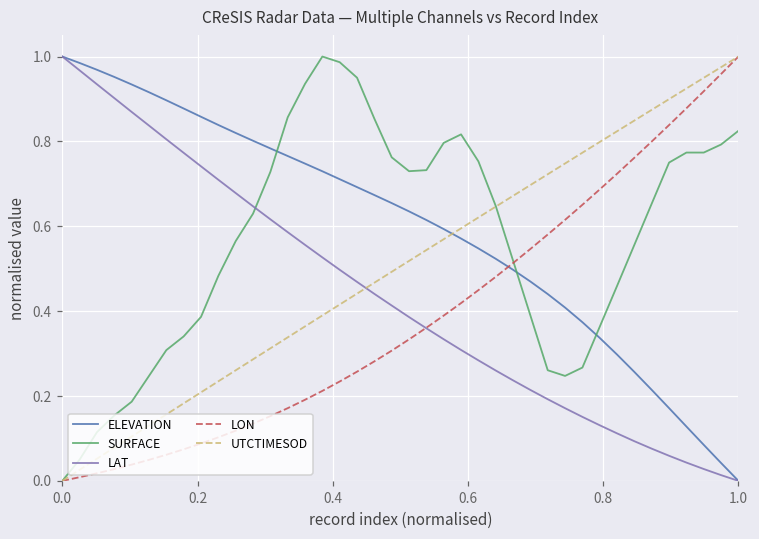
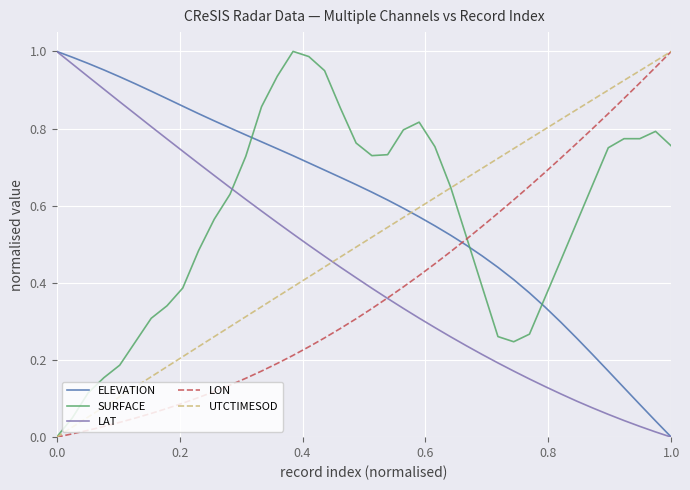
SURFACE, 1.0: 0.83 -> 0.75
